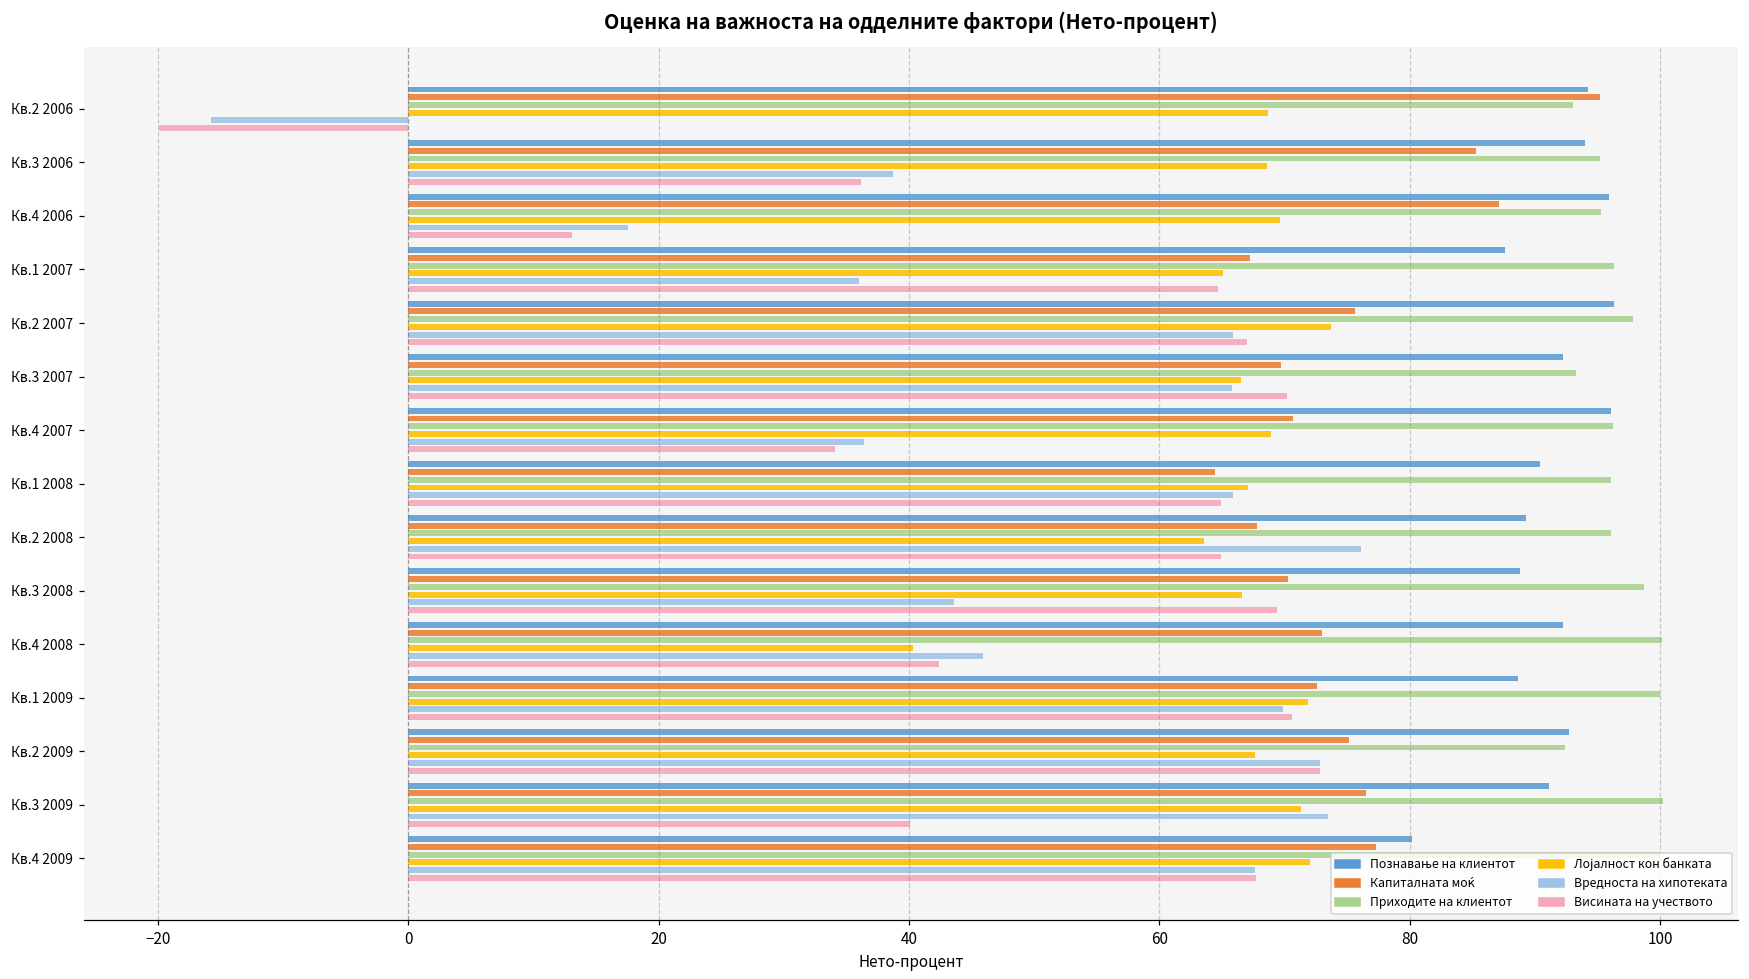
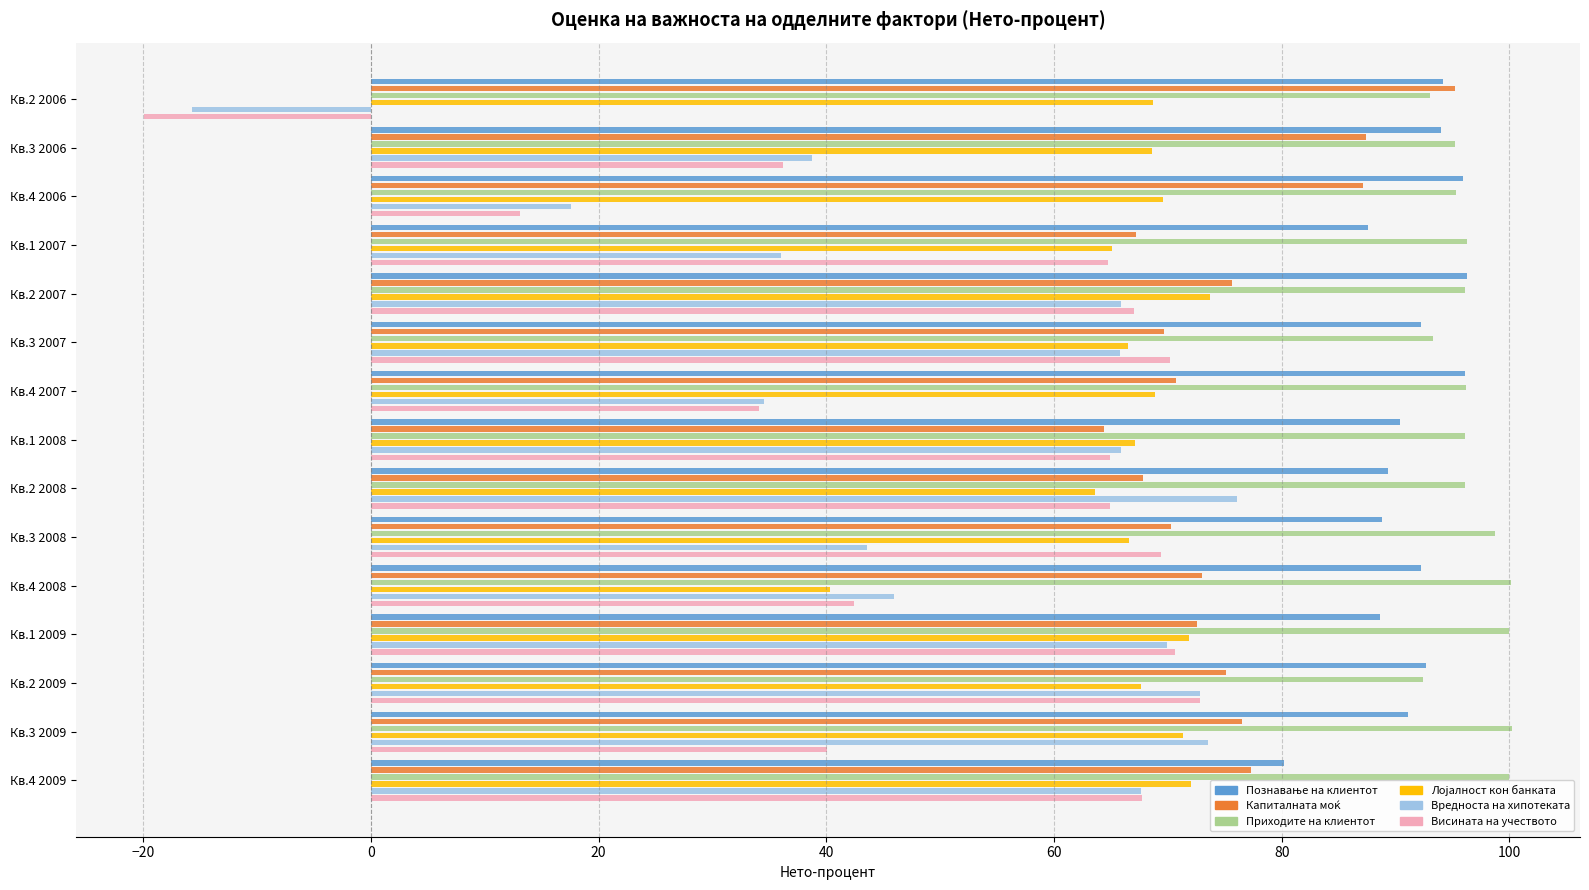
Капиталната моќ, Кв.3 2006: 85.3 -> 87.4
Приходите на клиентот, Кв.2 2007: 97.8 -> 96.1
Вредноста на хипотеката, Кв.4 2007: 36.4 -> 34.5
